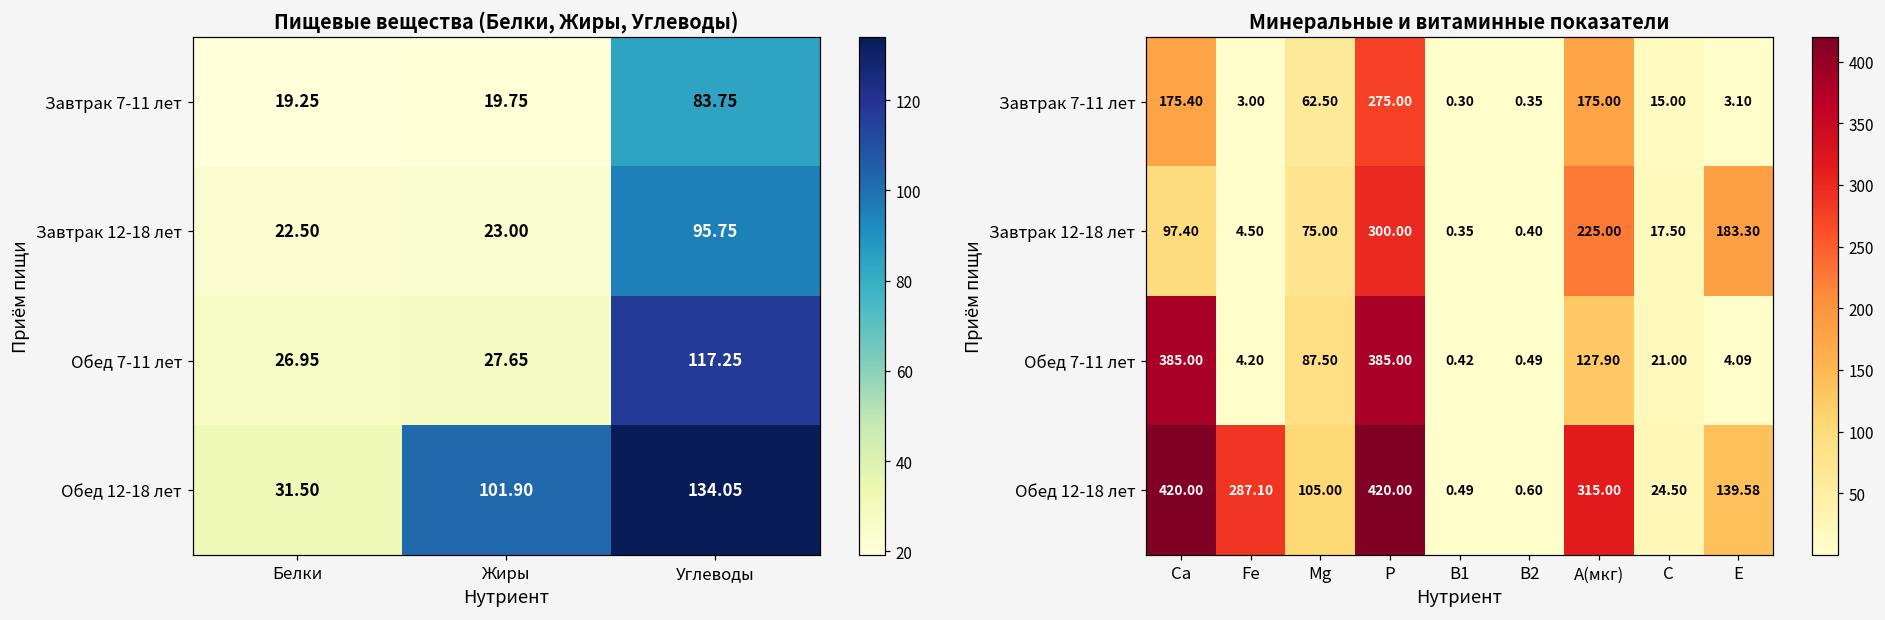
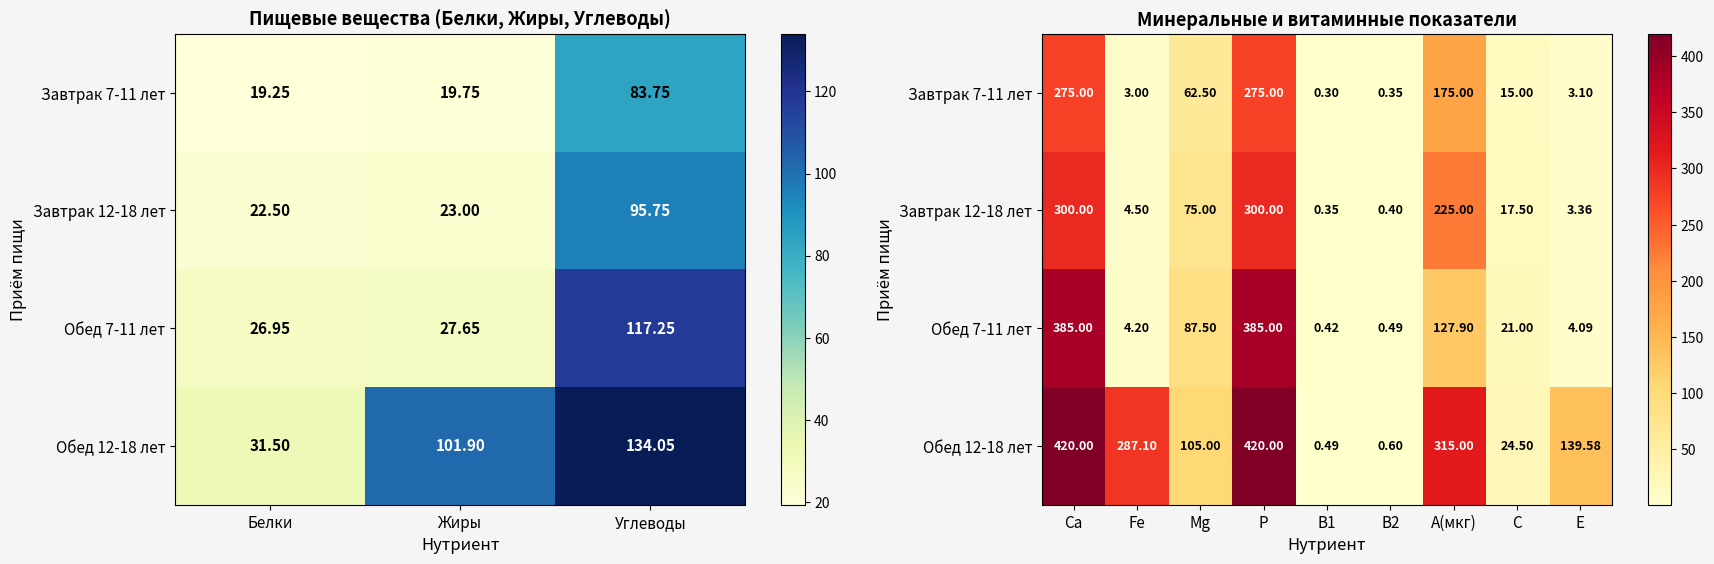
Минеральные и витаминные показатели, Завтрак 7-11 лет, Ca: 175.40 -> 275.00
Минеральные и витаминные показатели, Завтрак 12-18 лет, Ca: 97.40 -> 300.00
Минеральные и витаминные показатели, Завтрак 12-18 лет, E: 183.30 -> 3.36
